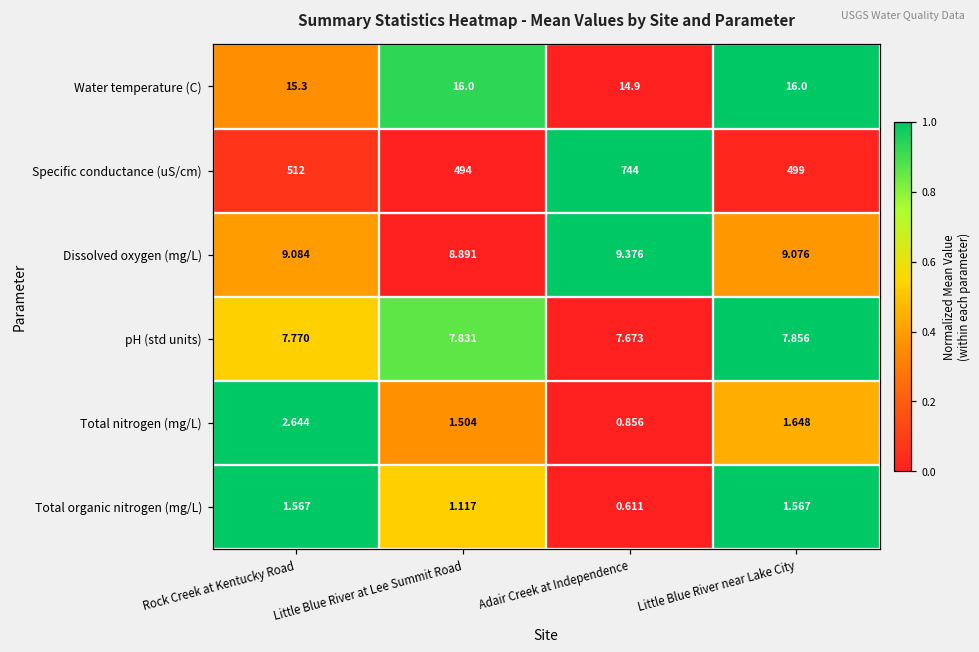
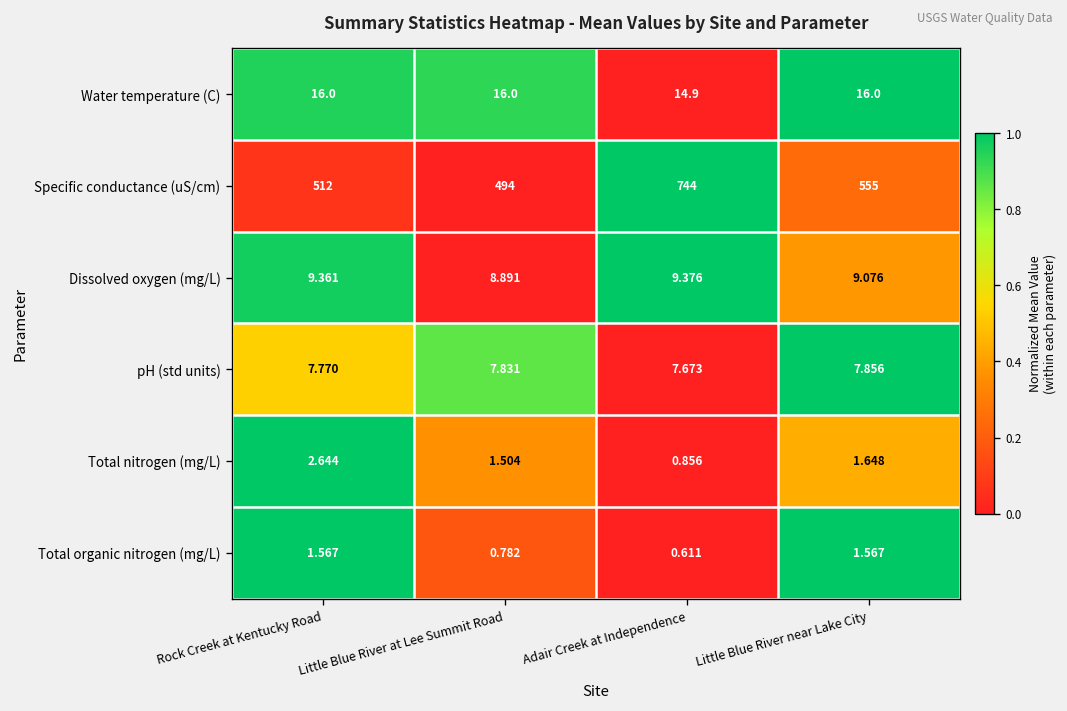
Water temperature (C), Rock Creek at Kentucky Road: 15.3 -> 16.0
Specific conductance (uS/cm), Little Blue River near Lake City: 499 -> 555
Dissolved oxygen (mg/L), Rock Creek at Kentucky Road: 9.084 -> 9.361
Total organic nitrogen (mg/L), Little Blue River at Lee Summit Road: 1.117 -> 0.782
